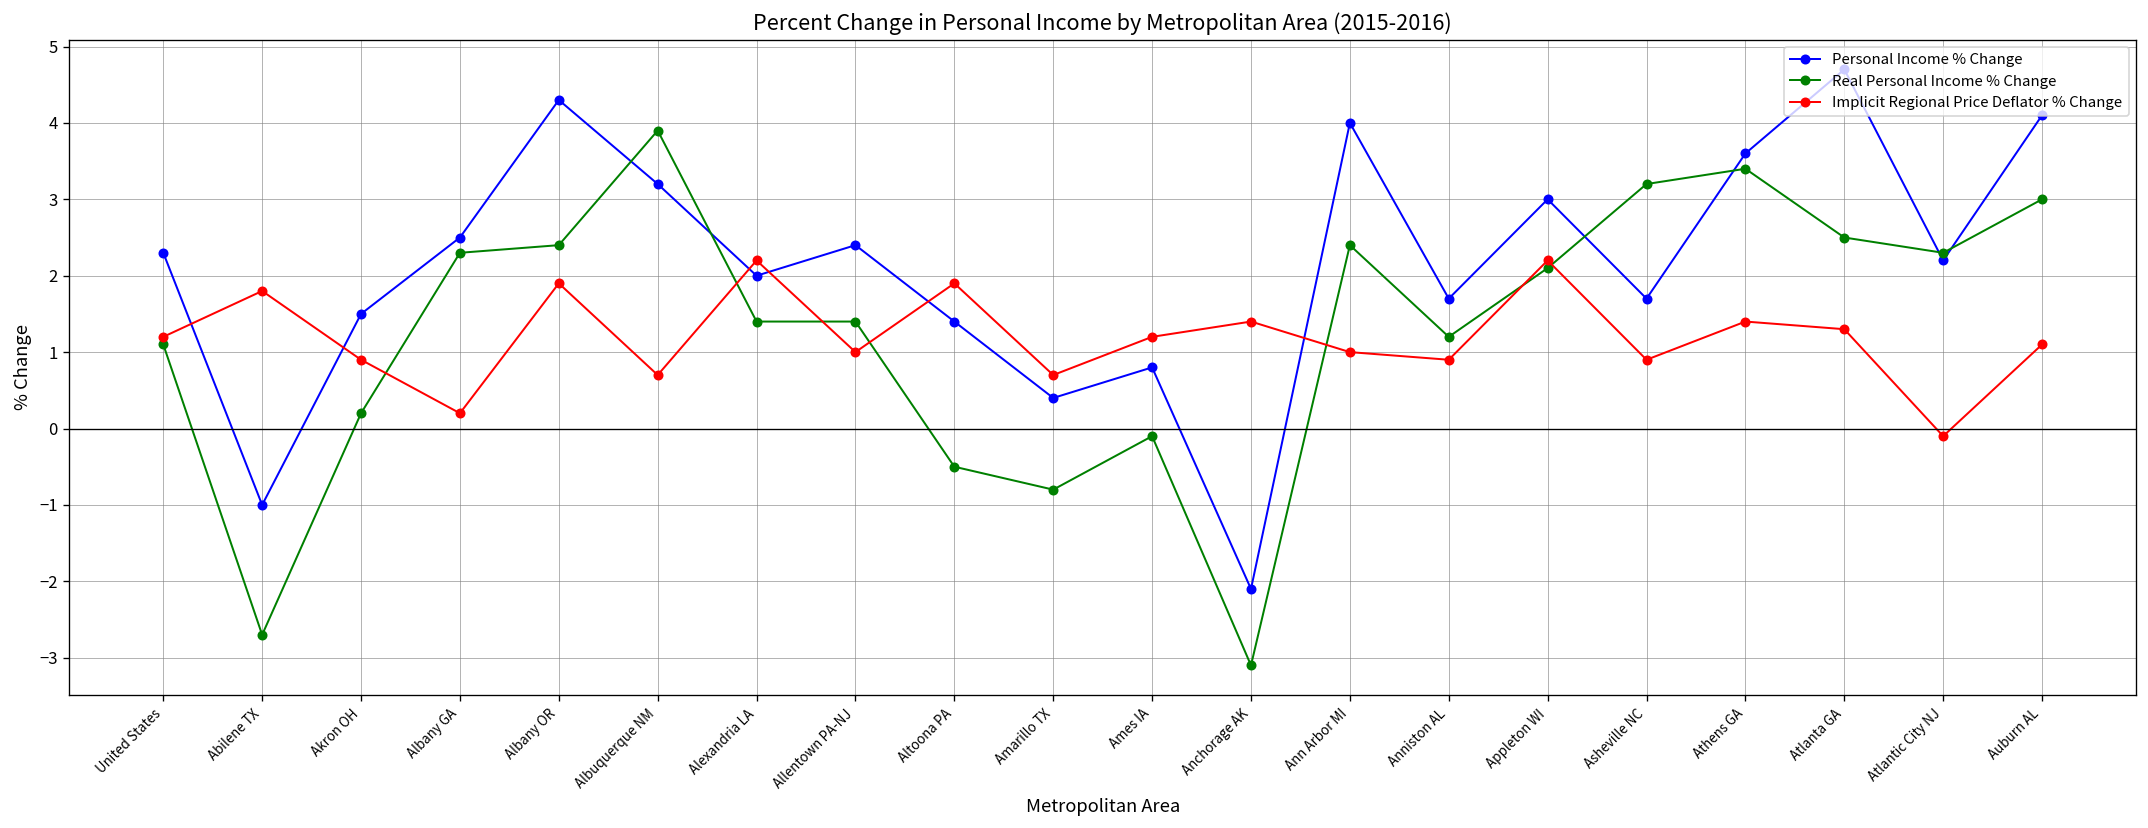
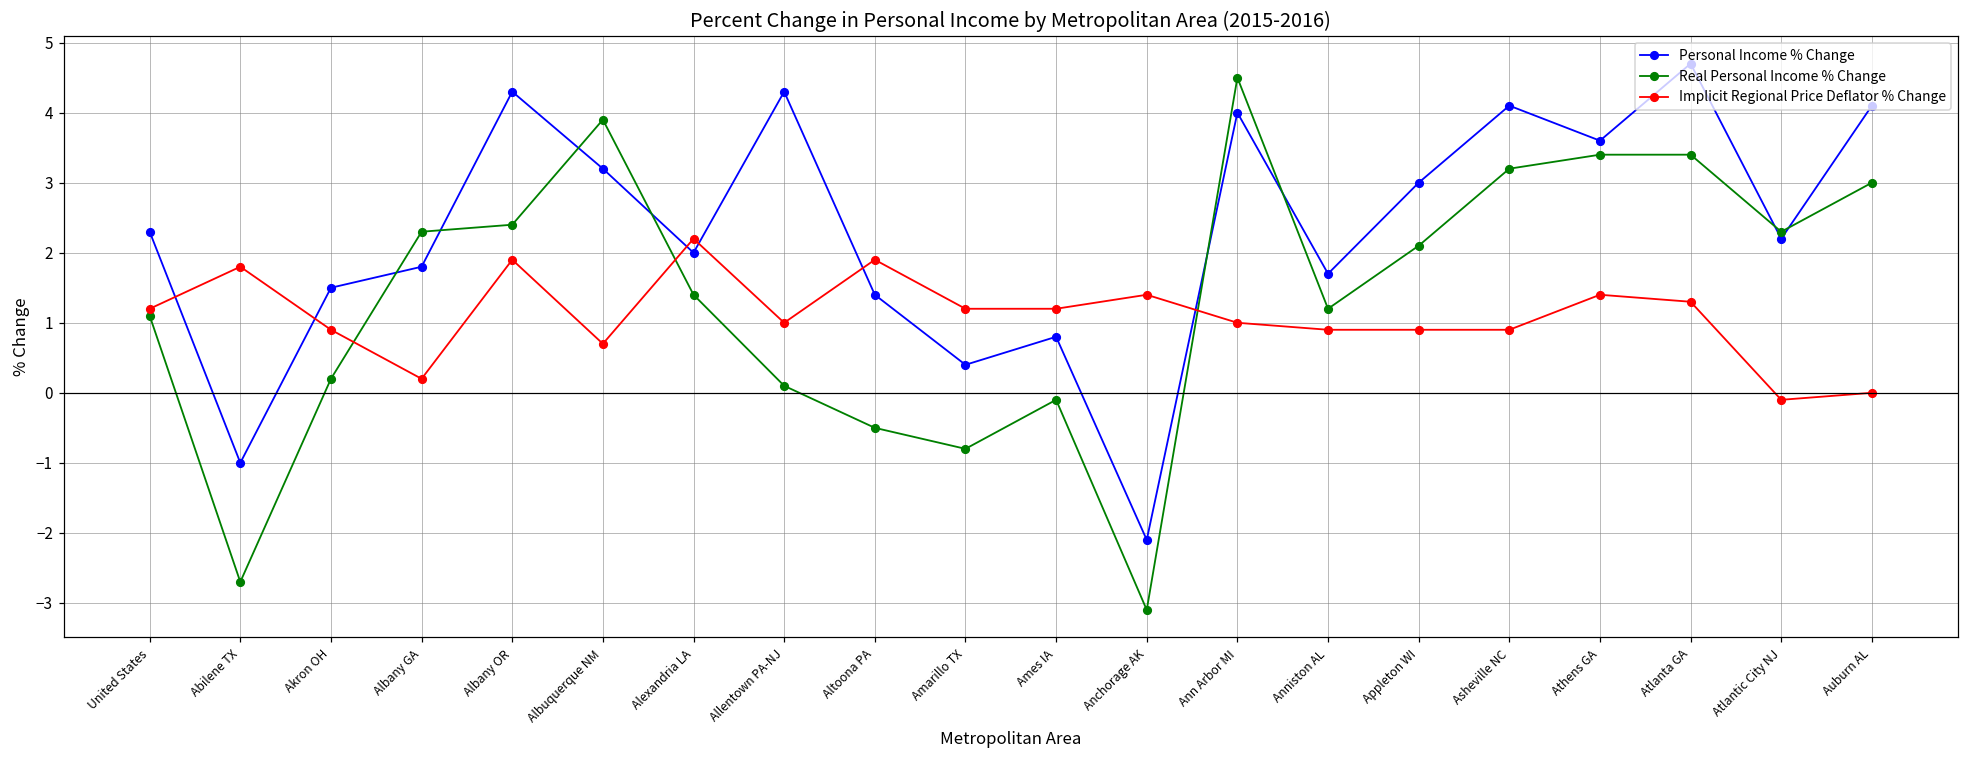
Personal Income % Change, Albany GA: 2.5 -> 1.8
Personal Income % Change, Allentown PA-NJ: 2.4 -> 4.3
Real Personal Income % Change, Allentown PA-NJ: 1.4 -> 0.1
Implicit Regional Price Deflator % Change, Amarillo TX: 0.7 -> 1.2
Real Personal Income % Change, Ann Arbor MI: 2.4 -> 4.5
Implicit Regional Price Deflator % Change, Appleton WI: 2.2 -> 0.9
Personal Income % Change, Asheville NC: 1.7 -> 4.1
Real Personal Income % Change, Atlanta GA: 2.5 -> 3.4
Implicit Regional Price Deflator % Change, Auburn AL: 1.1 -> 0.0
